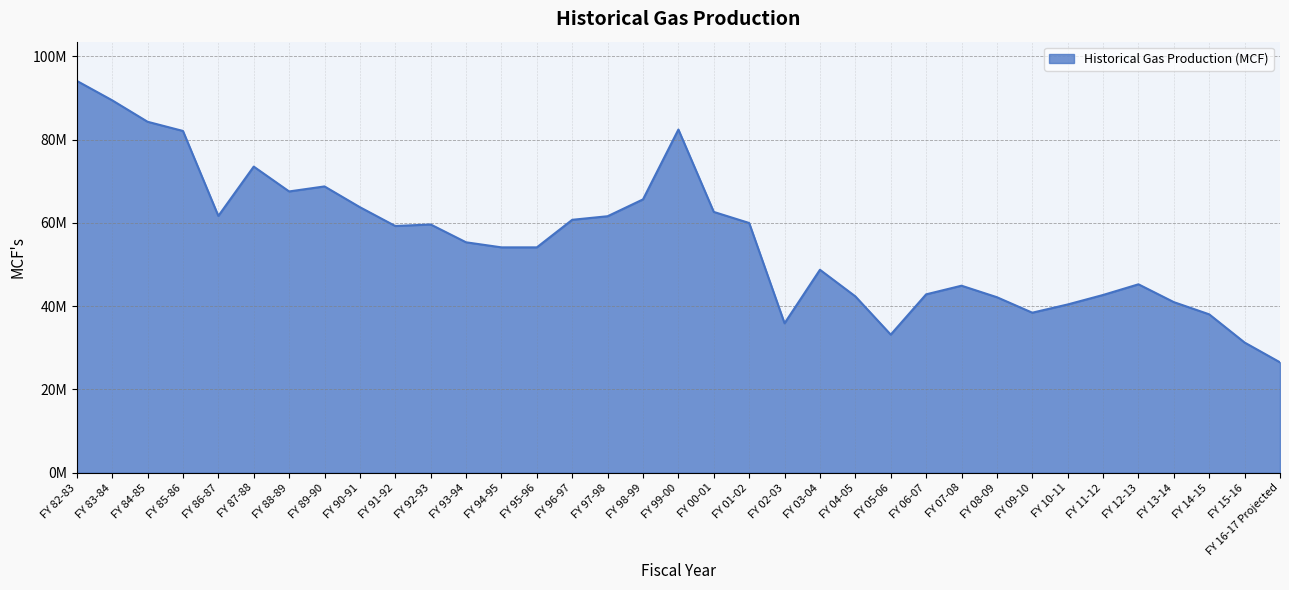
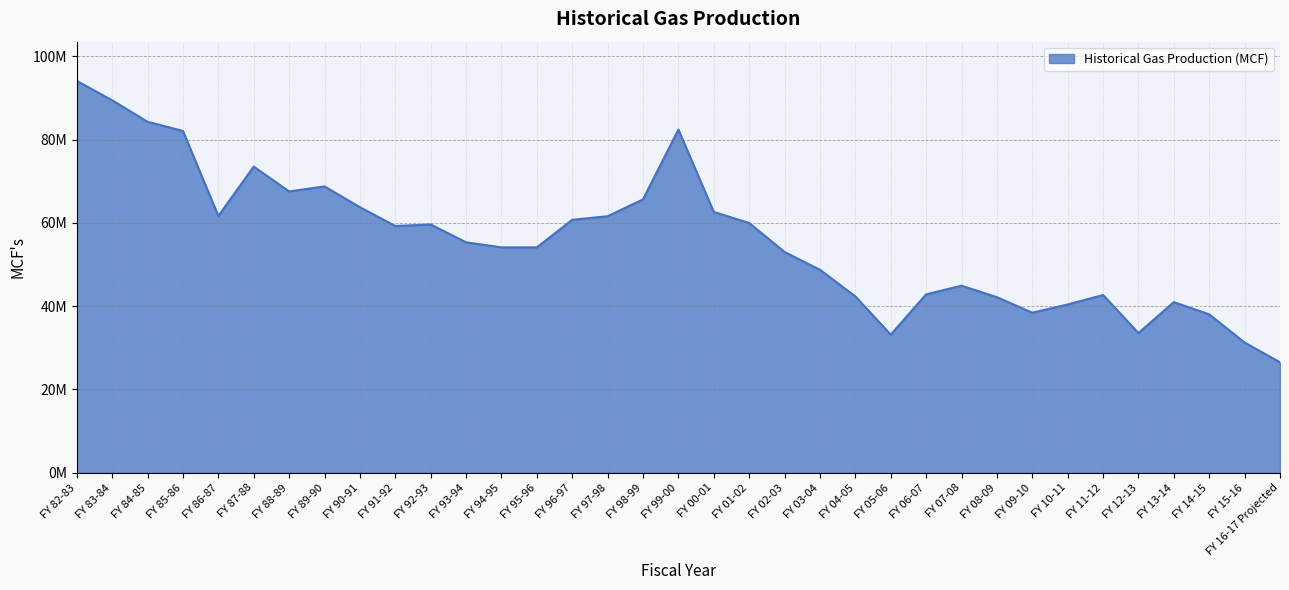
FY 02-03: 36000000 -> 53000000
FY 12-13: 45000000 -> 34000000
